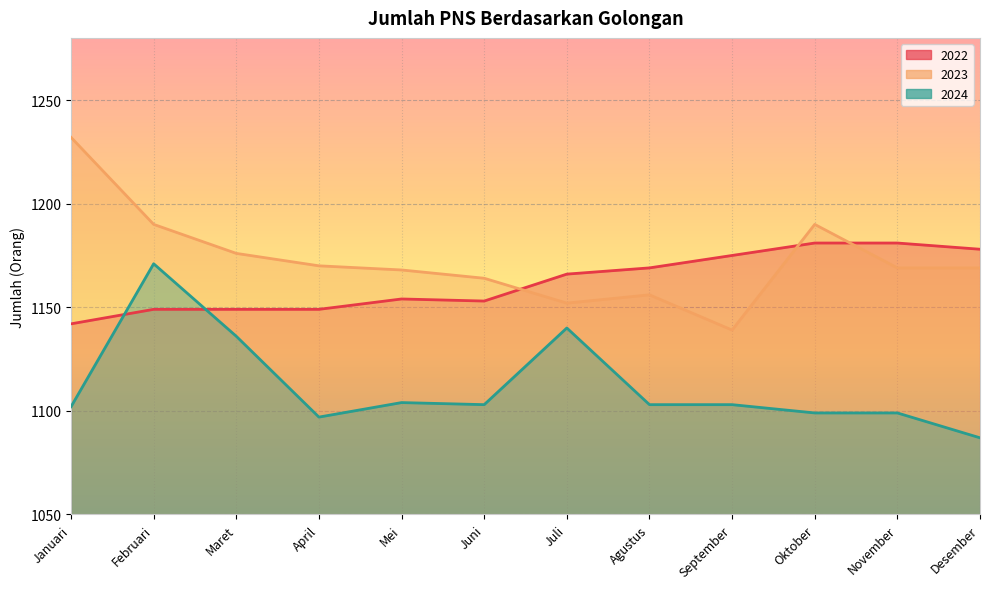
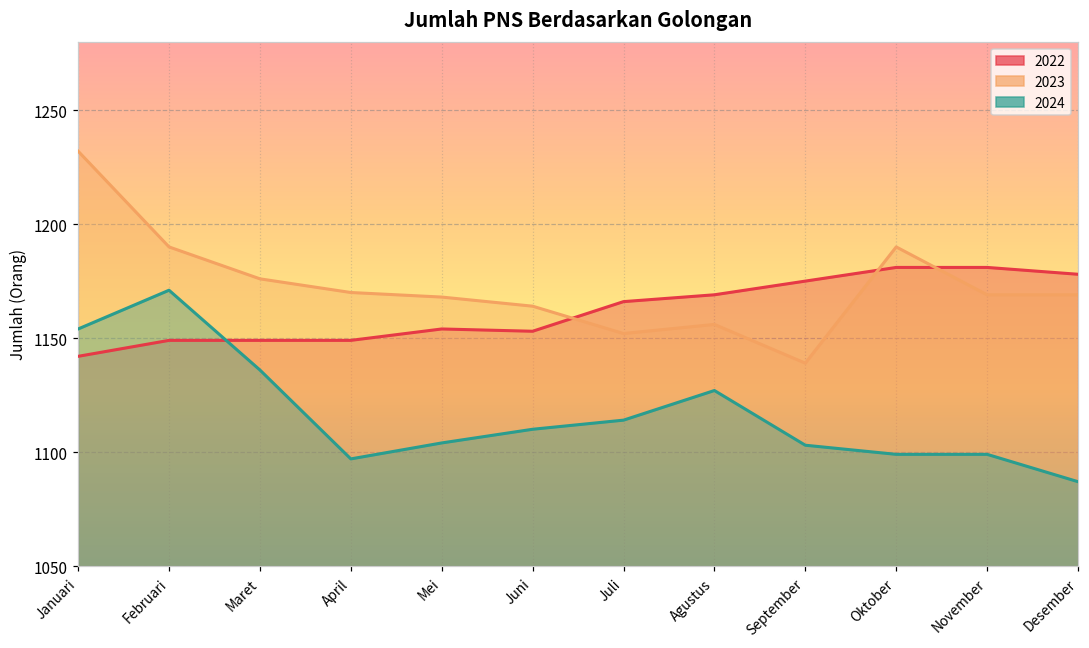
2024, Januari: 1102 -> 1154
2024, Juni: 1103 -> 1110
2024, Juli: 1140 -> 1114
2024, Agustus: 1103 -> 1127
